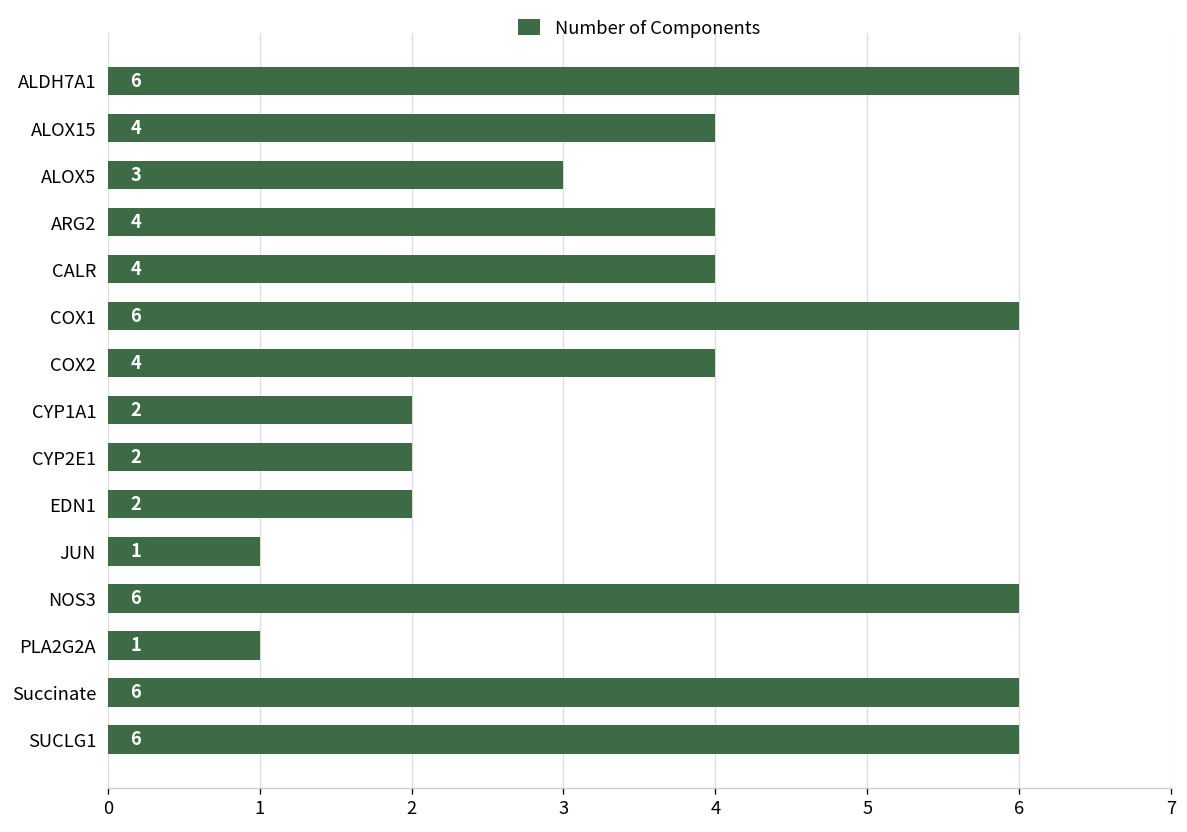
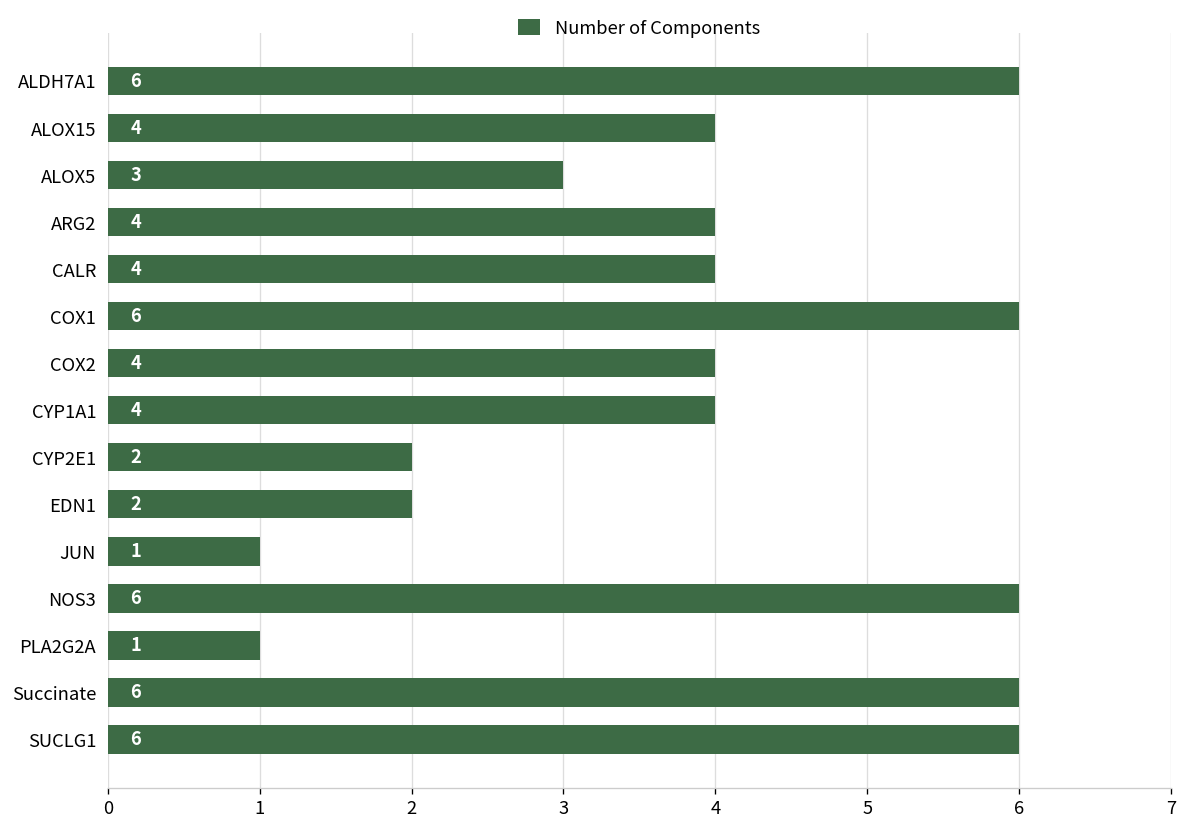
CYP1A1: 2 -> 4
